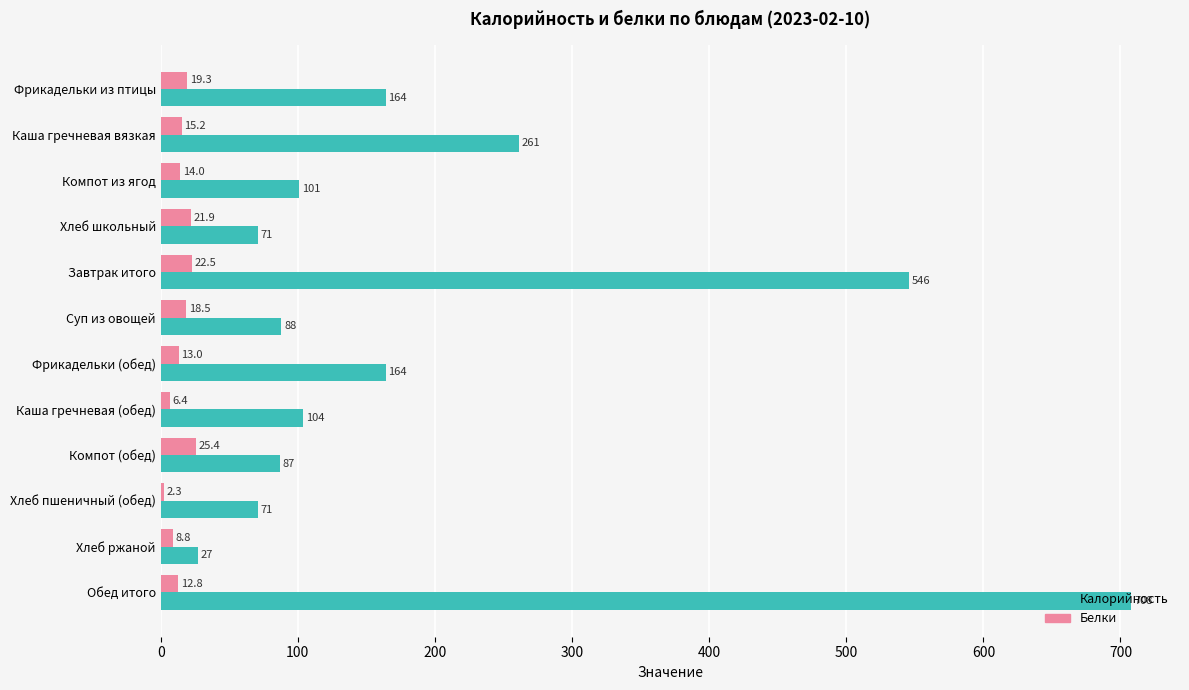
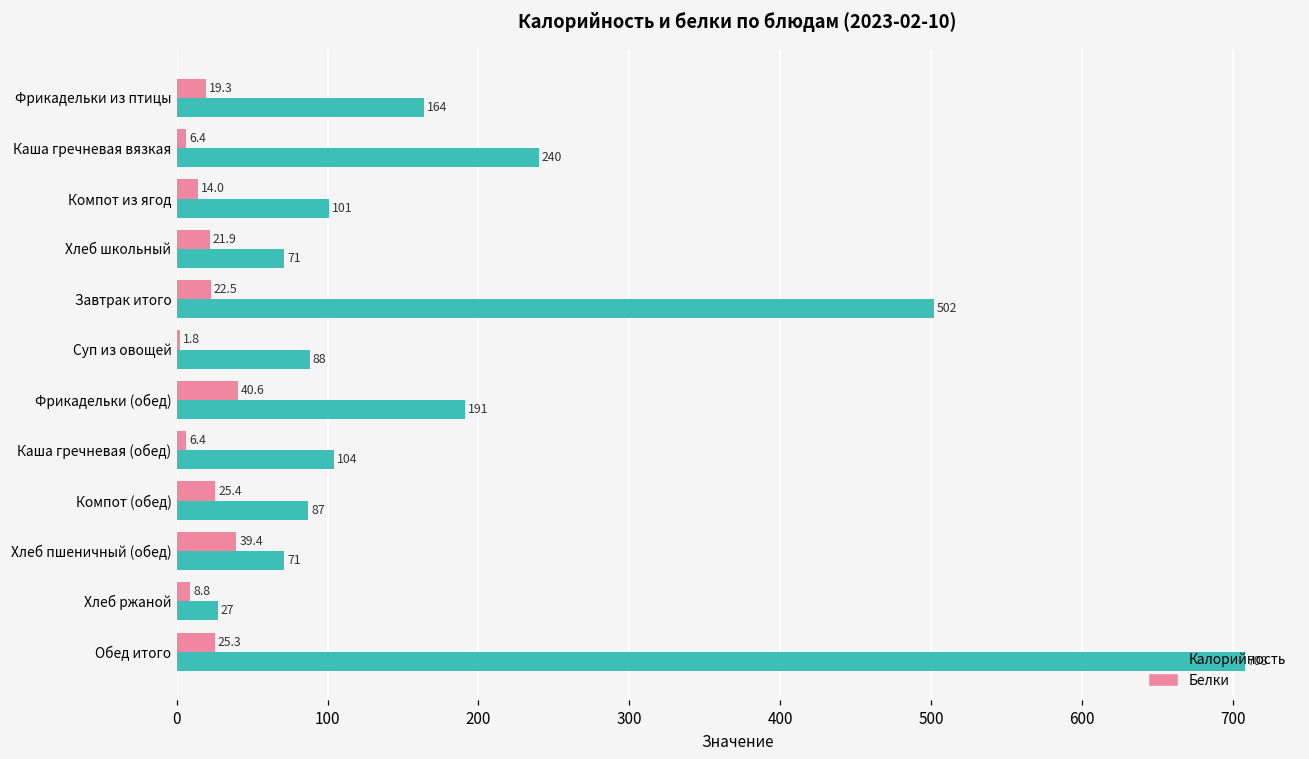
Белки, Каша гречневая вязкая: 15.2 -> 6.4
Калорийность, Каша гречневая вязкая: 261 -> 240
Калорийность, Завтрак итого: 546 -> 502
Белки, Суп из овощей: 18.5 -> 1.8
Белки, Фрикадельки (обед): 13.0 -> 40.6
Калорийность, Фрикадельки (обед): 164 -> 191
Белки, Хлеб пшеничный (обед): 2.3 -> 39.4
Белки, Обед итого: 12.8 -> 25.3
